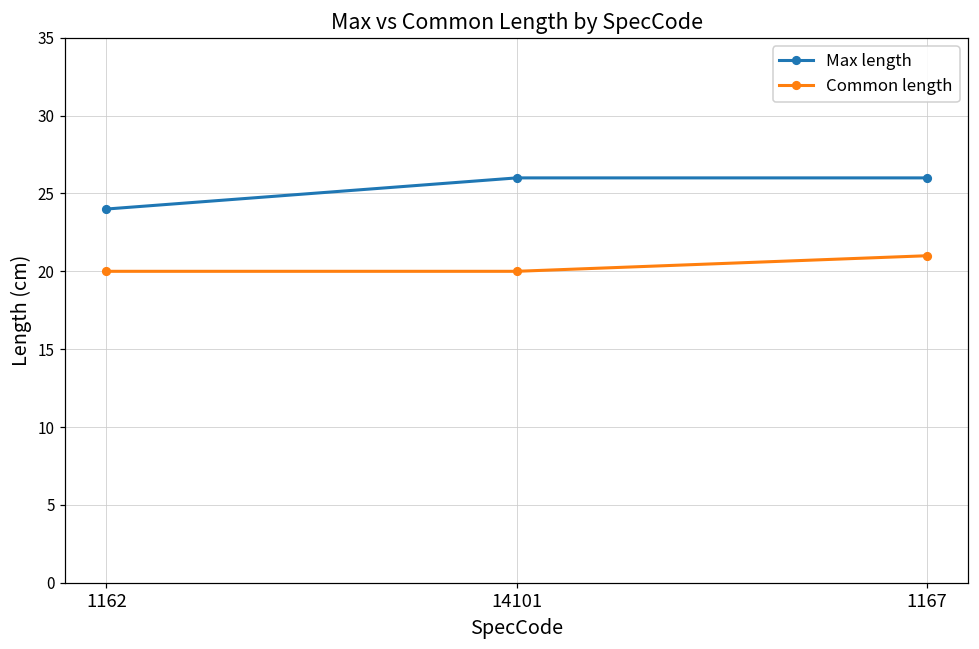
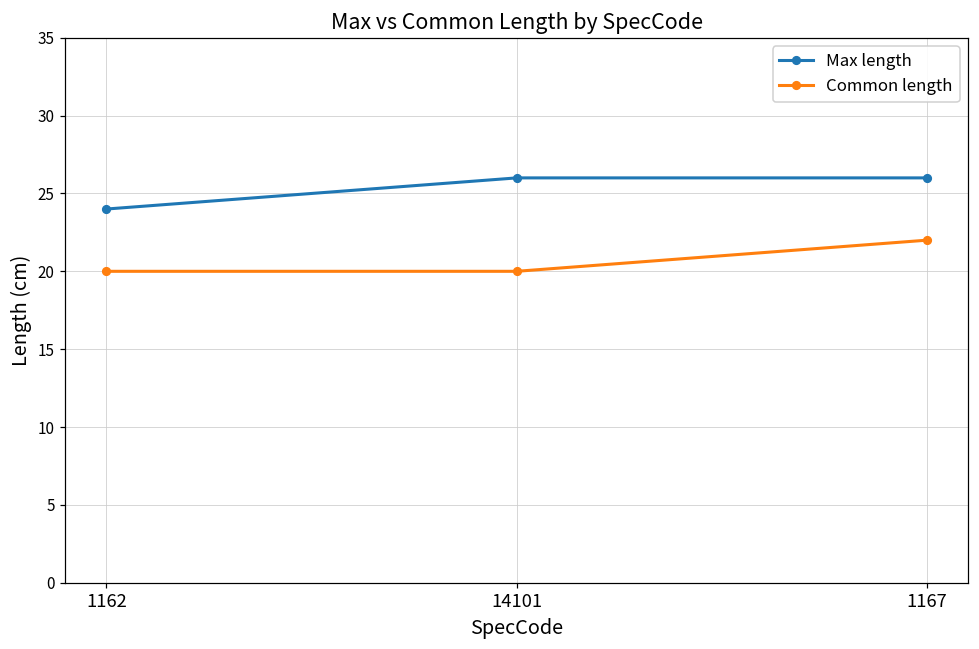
Common length, 1167: 21 -> 22
